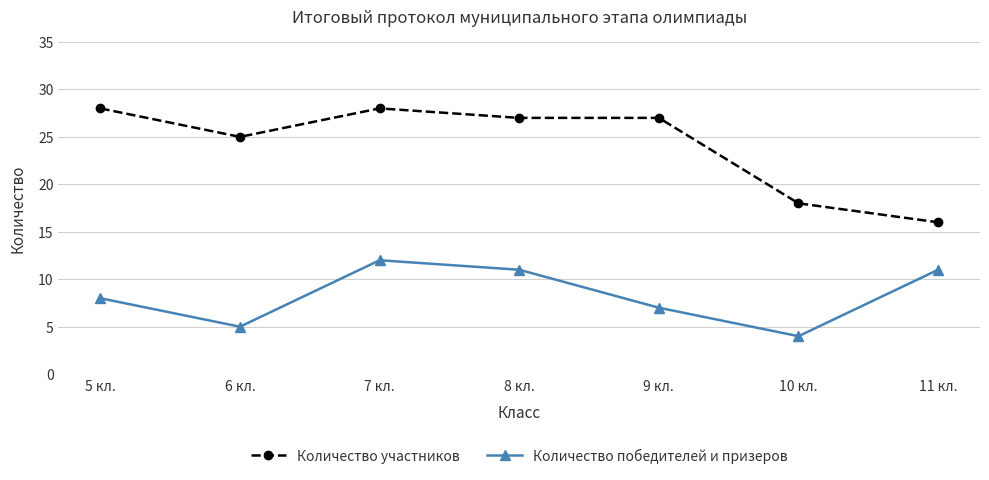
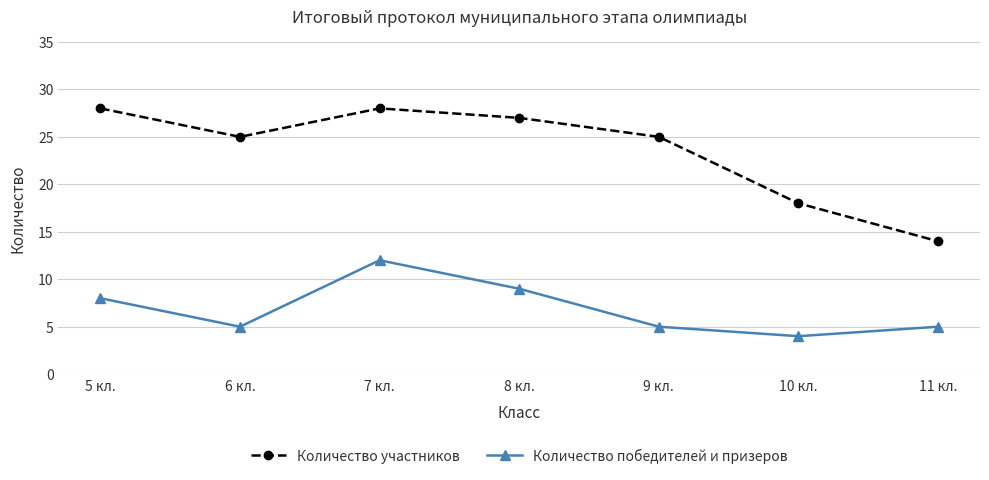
Количество победителей и призеров, 8 кл.: 11 -> 9
Количество участников, 9 кл.: 27 -> 25
Количество победителей и призеров, 9 кл.: 7 -> 5
Количество участников, 11 кл.: 16 -> 14
Количество победителей и призеров, 11 кл.: 11 -> 5
